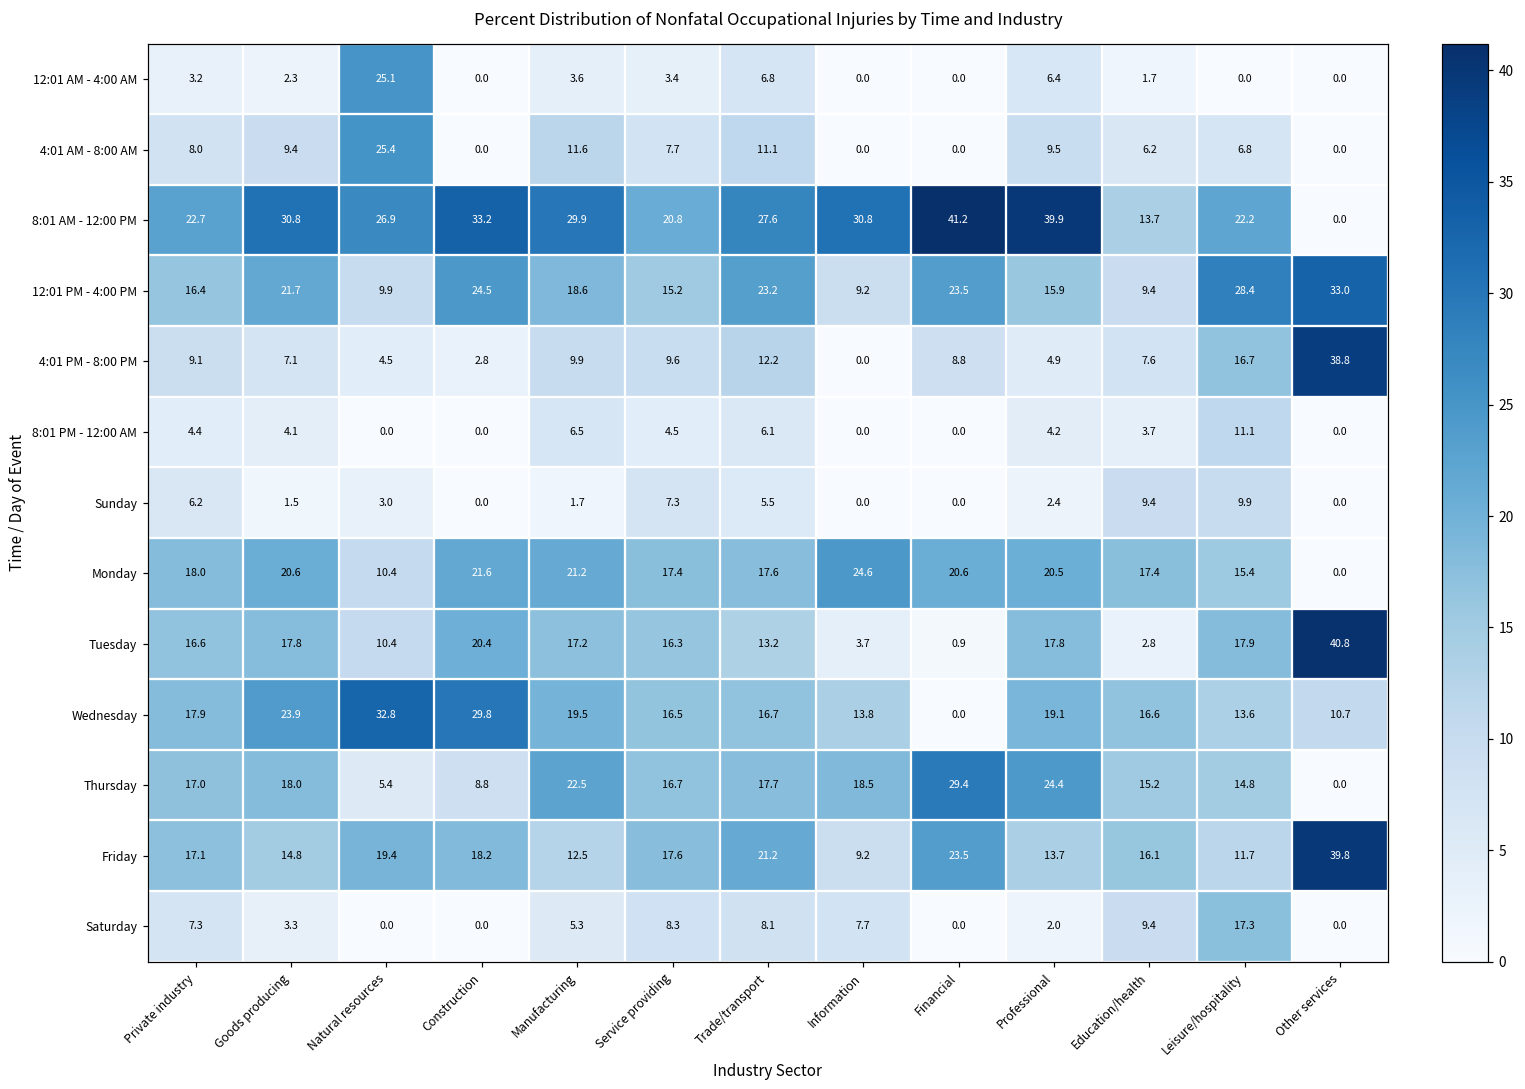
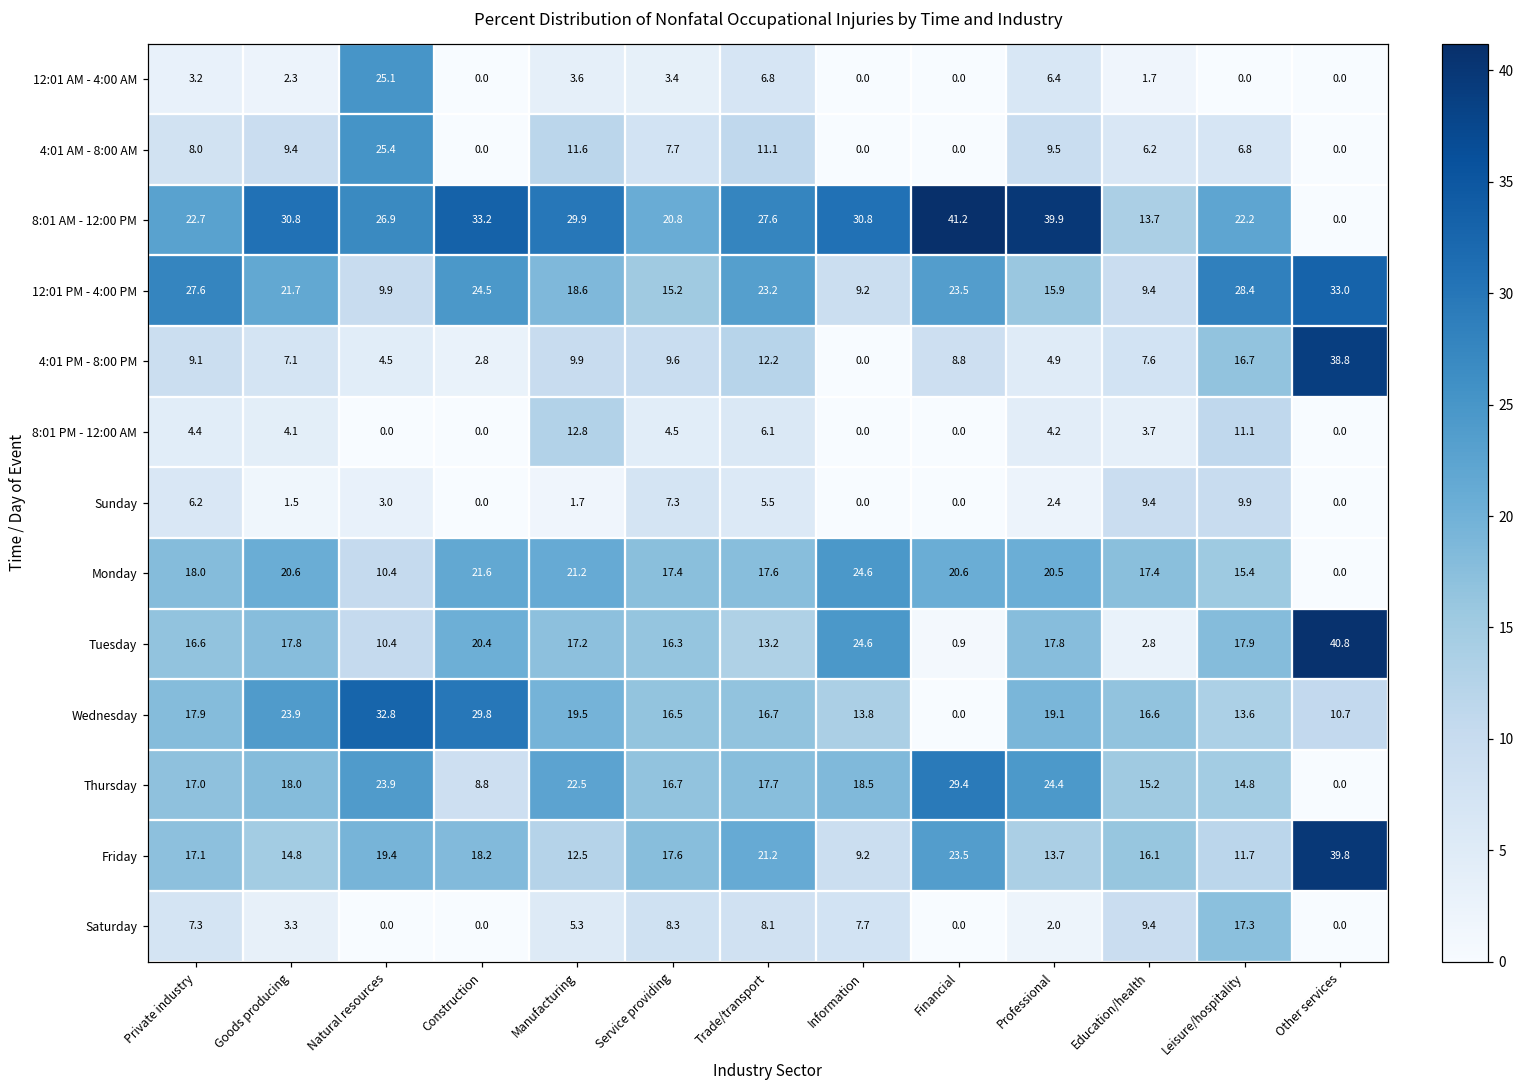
12:01 PM - 4:00 PM, Private industry: 16.4 -> 27.6
8:01 PM - 12:00 AM, Manufacturing: 6.5 -> 12.8
Tuesday, Information: 3.7 -> 24.6
Thursday, Natural resources: 5.4 -> 23.9
